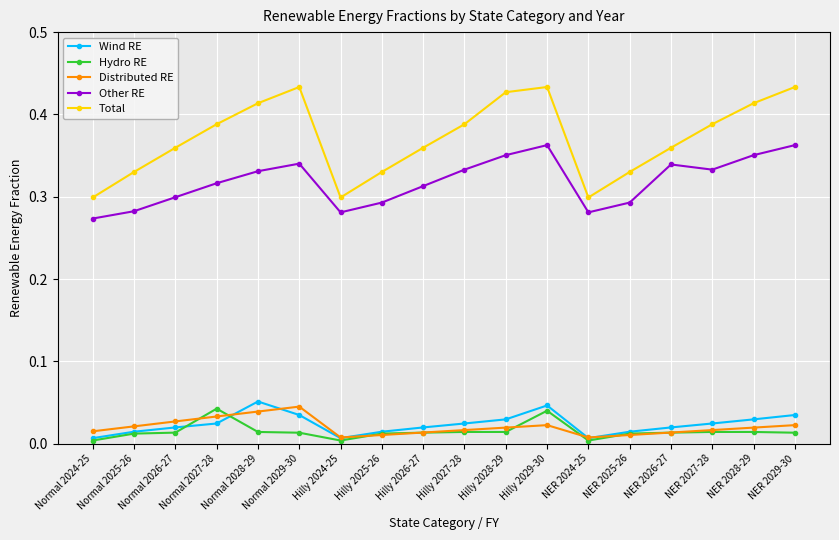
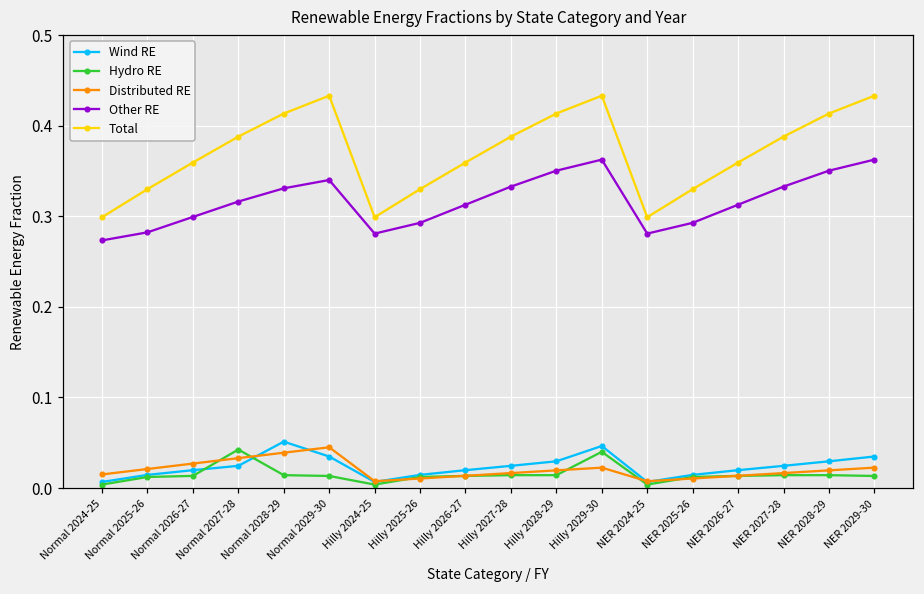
Total, Hilly 2028-29: 0.43 -> 0.41
Other RE, NER 2026-27: 0.34 -> 0.31
